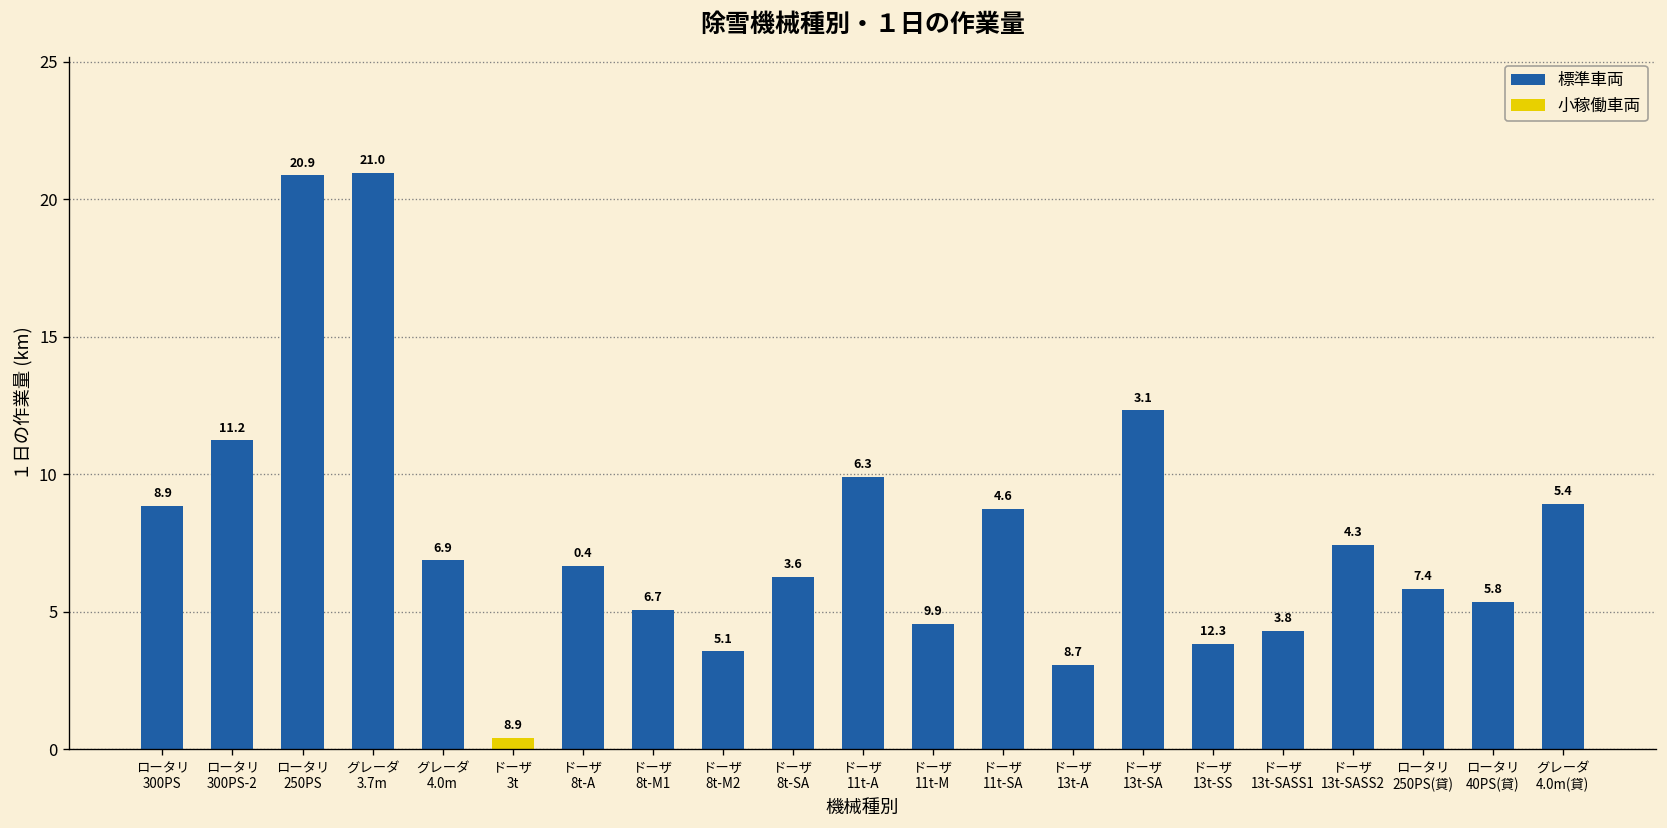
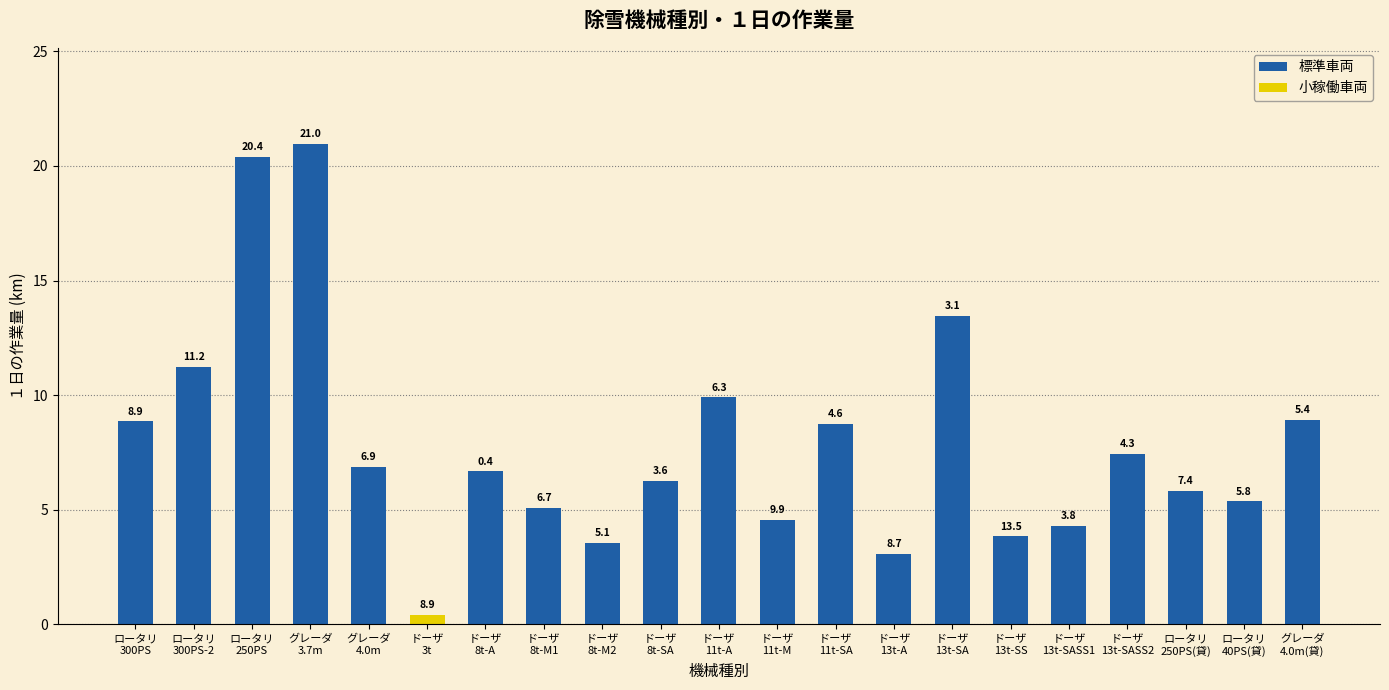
標準車両, ロータリ 250PS: 20.9 -> 20.4
標準車両, ドーザ 13t-SA: 12.3 -> 13.5
